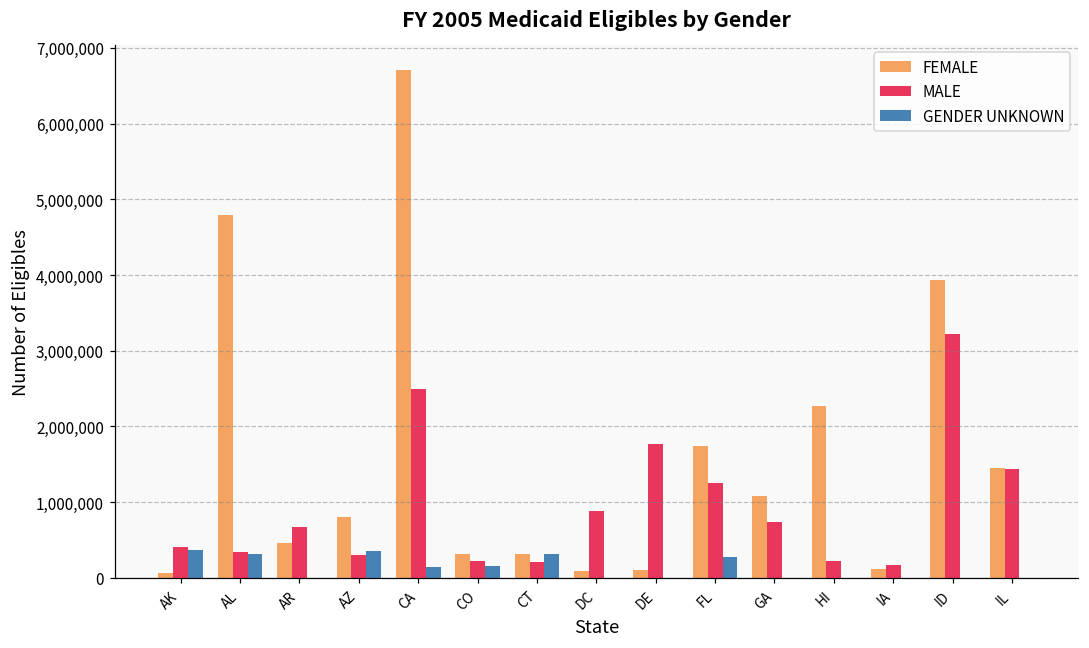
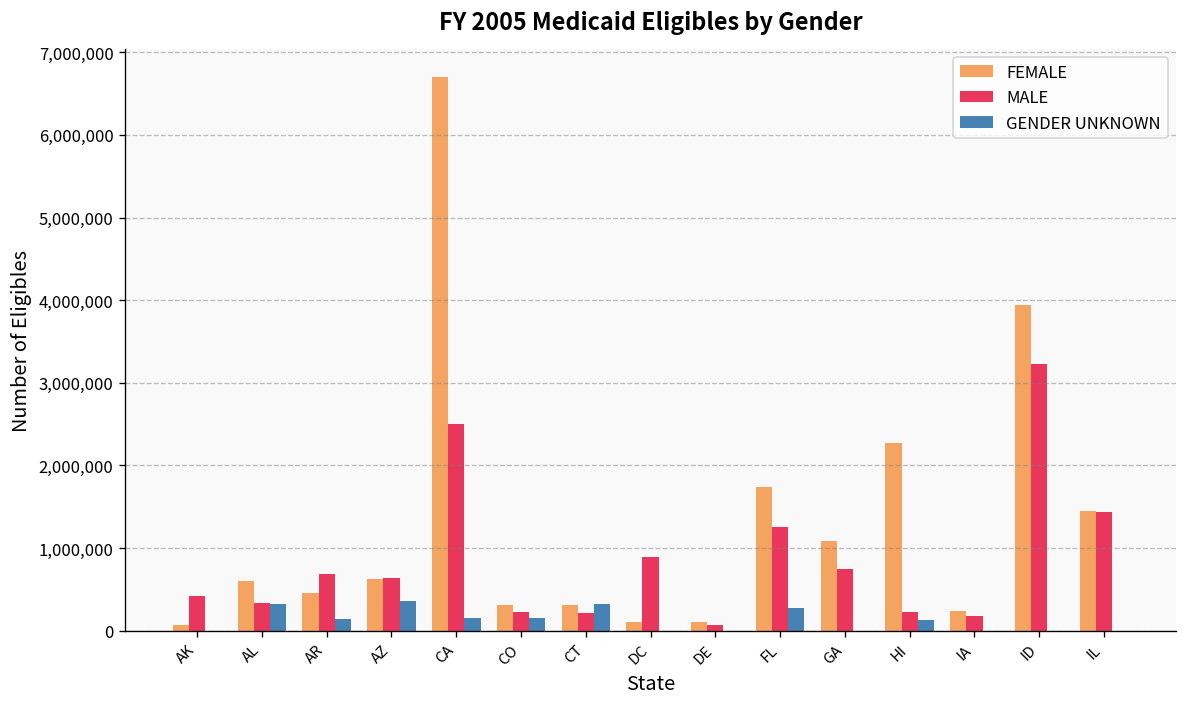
GENDER UNKNOWN, AK: 400,000 -> 0
FEMALE, AL: 4,800,000 -> 600,000
GENDER UNKNOWN, AR: 0 -> 100,000
FEMALE, AZ: 800,000 -> 600,000
MALE, AZ: 300,000 -> 600,000
MALE, DE: 1,800,000 -> 100,000
GENDER UNKNOWN, HI: 0 -> 100,000
FEMALE, IA: 100,000 -> 200,000
